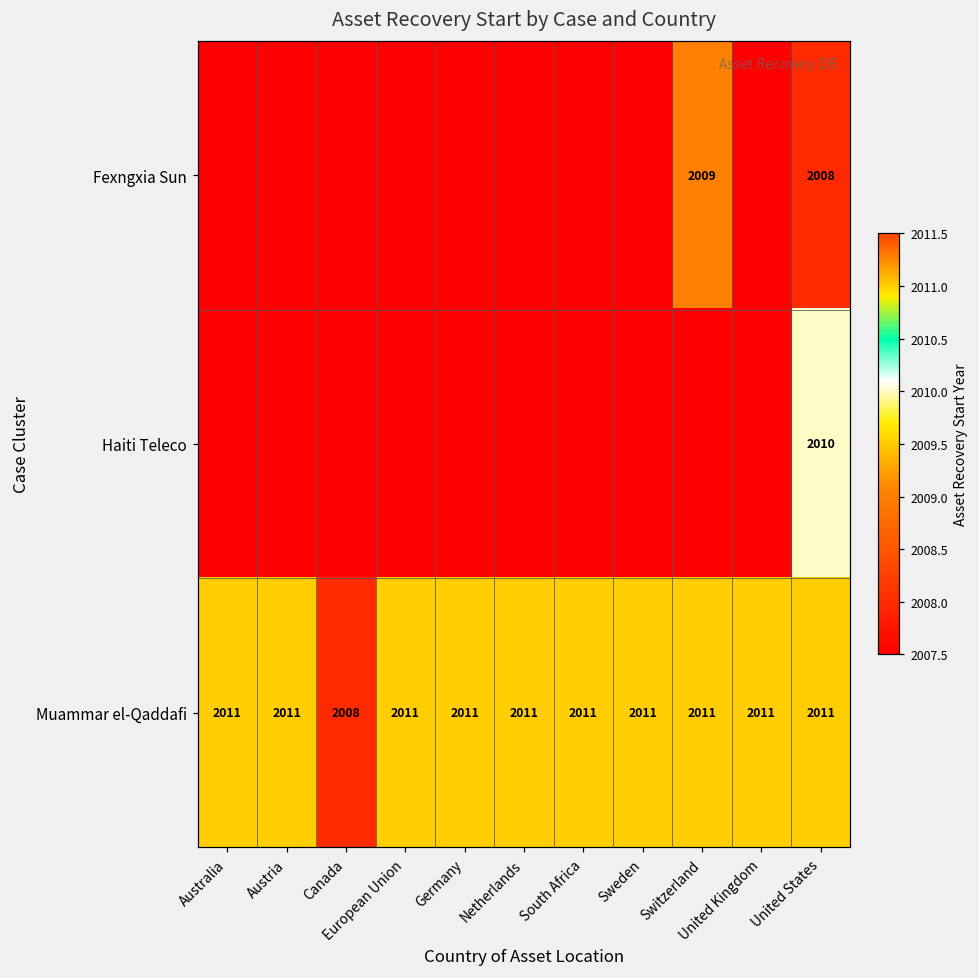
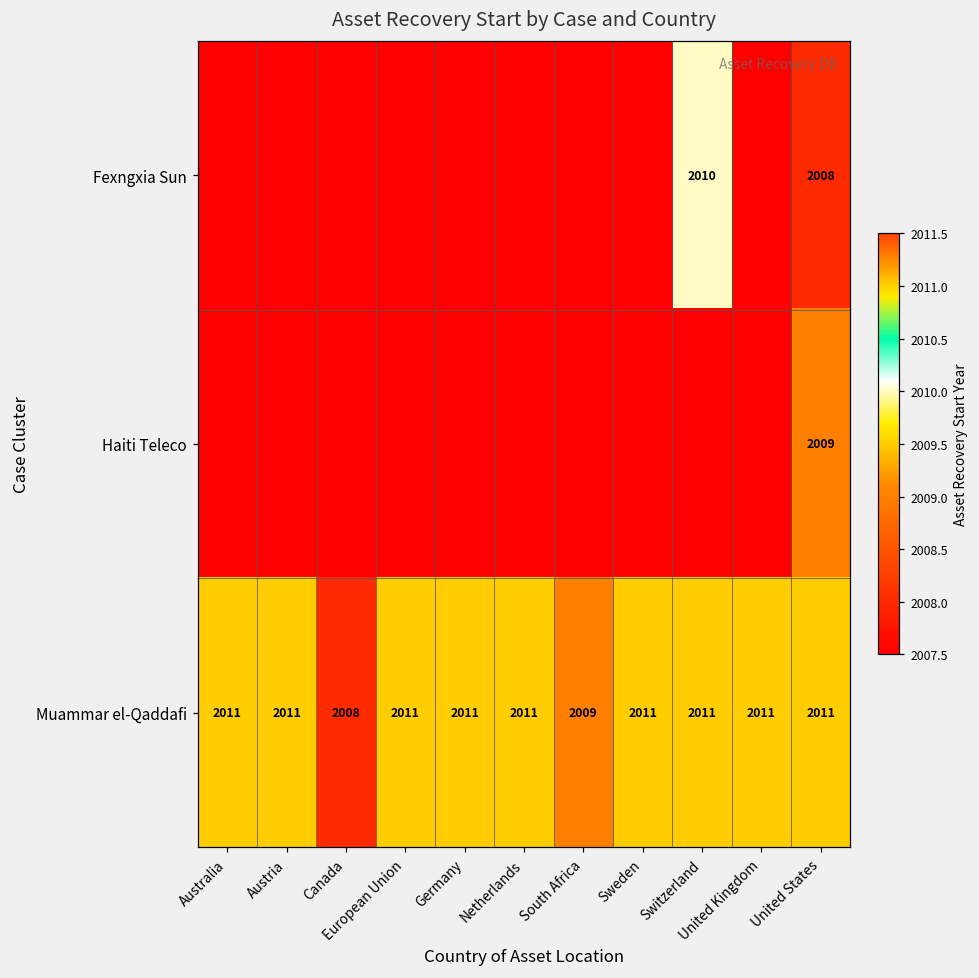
Fexngxia Sun, Switzerland: 2009 -> 2010
Haiti Teleco, United States: 2010 -> 2009
Muammar el-Qaddafi, South Africa: 2011 -> 2009
